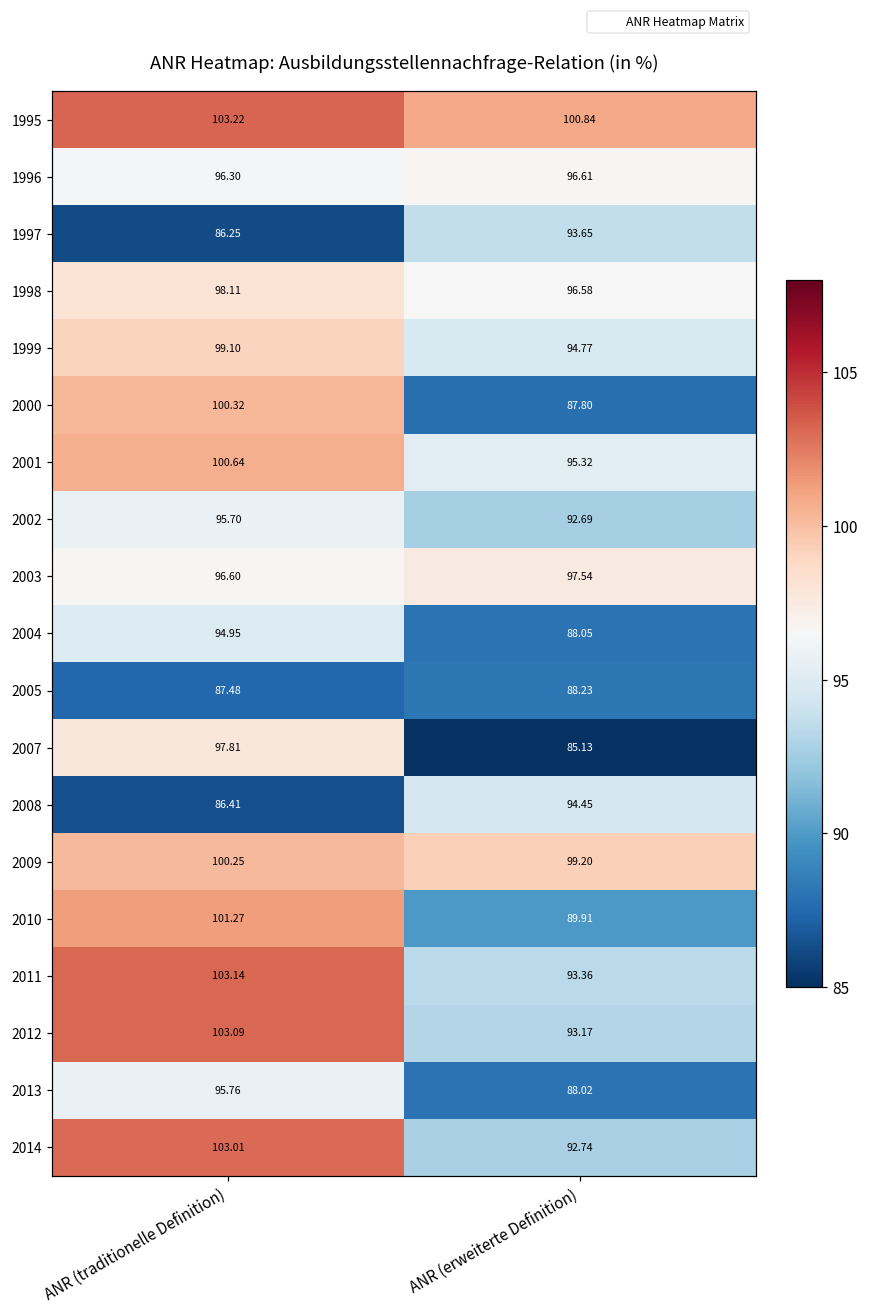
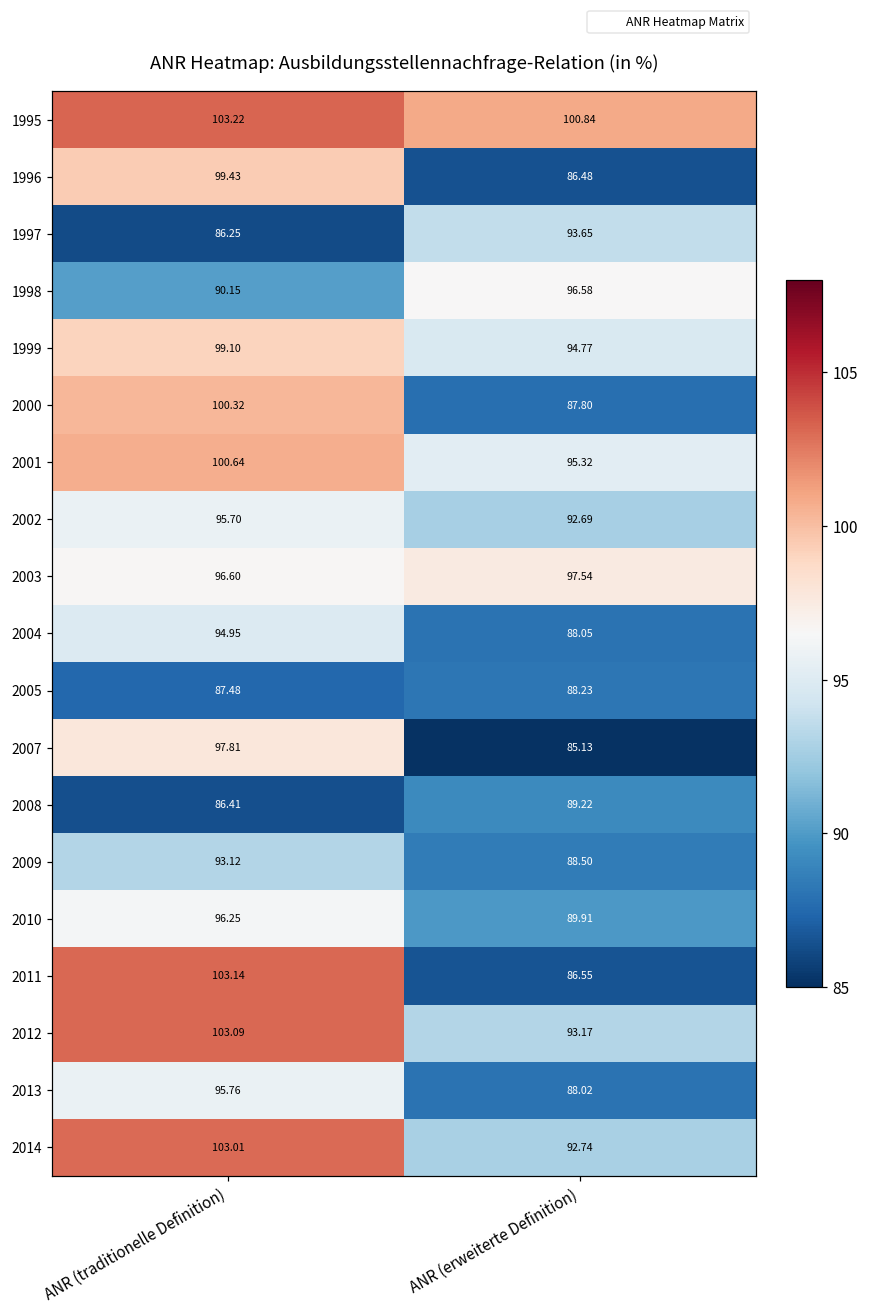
1996, ANR (traditionelle Definition): 96.30 -> 99.43
1996, ANR (erweiterte Definition): 96.61 -> 86.48
1998, ANR (traditionelle Definition): 98.11 -> 90.15
2008, ANR (erweiterte Definition): 94.45 -> 89.22
2009, ANR (traditionelle Definition): 100.25 -> 93.12
2009, ANR (erweiterte Definition): 99.20 -> 88.50
2010, ANR (traditionelle Definition): 101.27 -> 96.25
2011, ANR (erweiterte Definition): 93.36 -> 86.55
